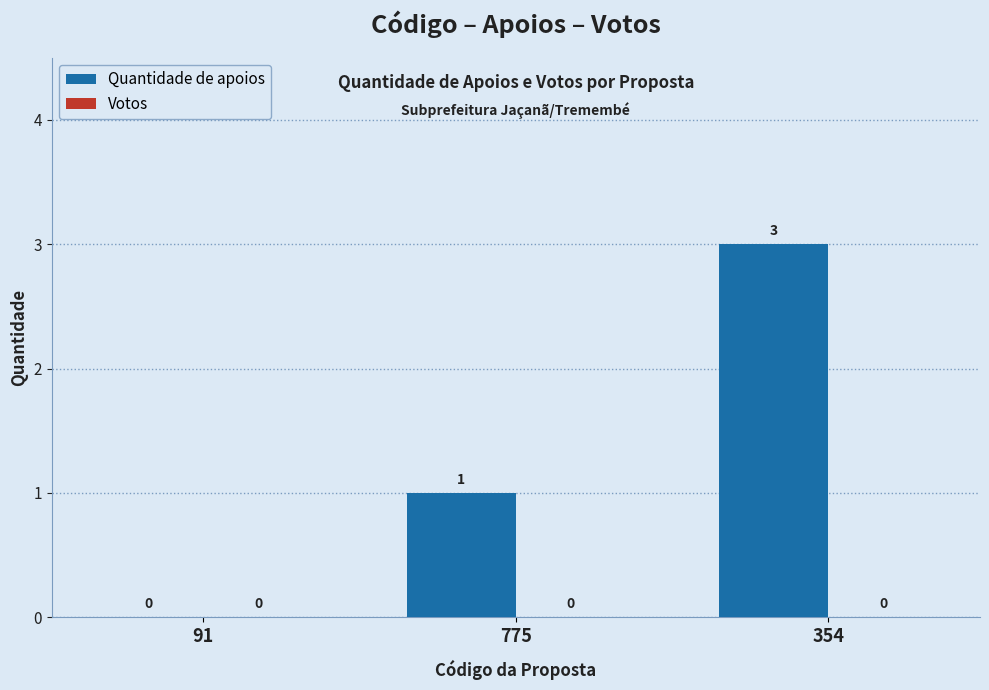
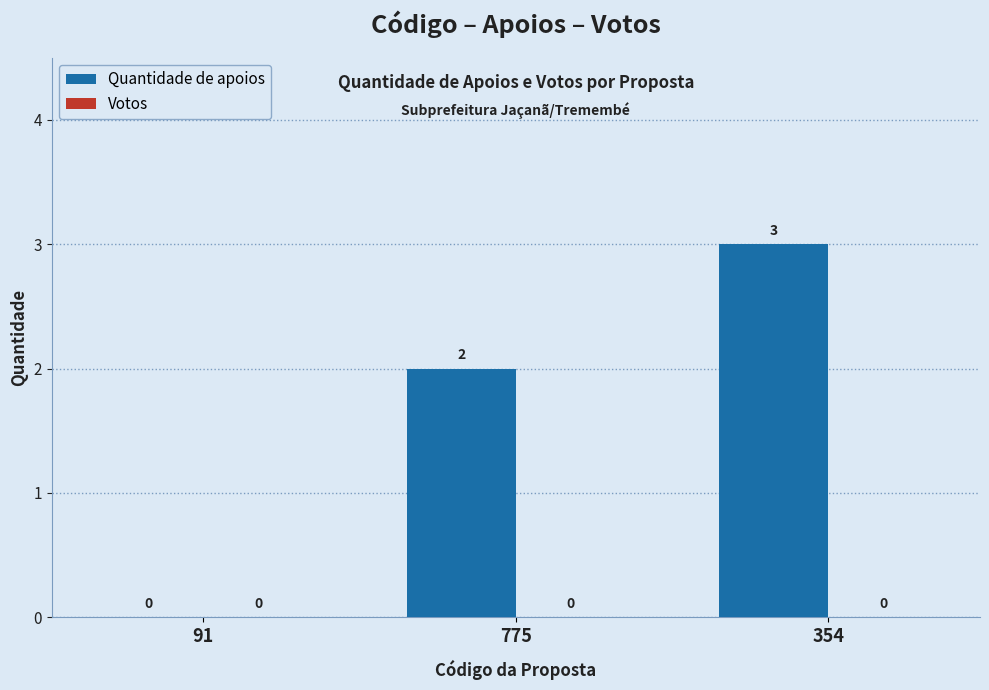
Quantidade de apoios, 775: 1 -> 2
